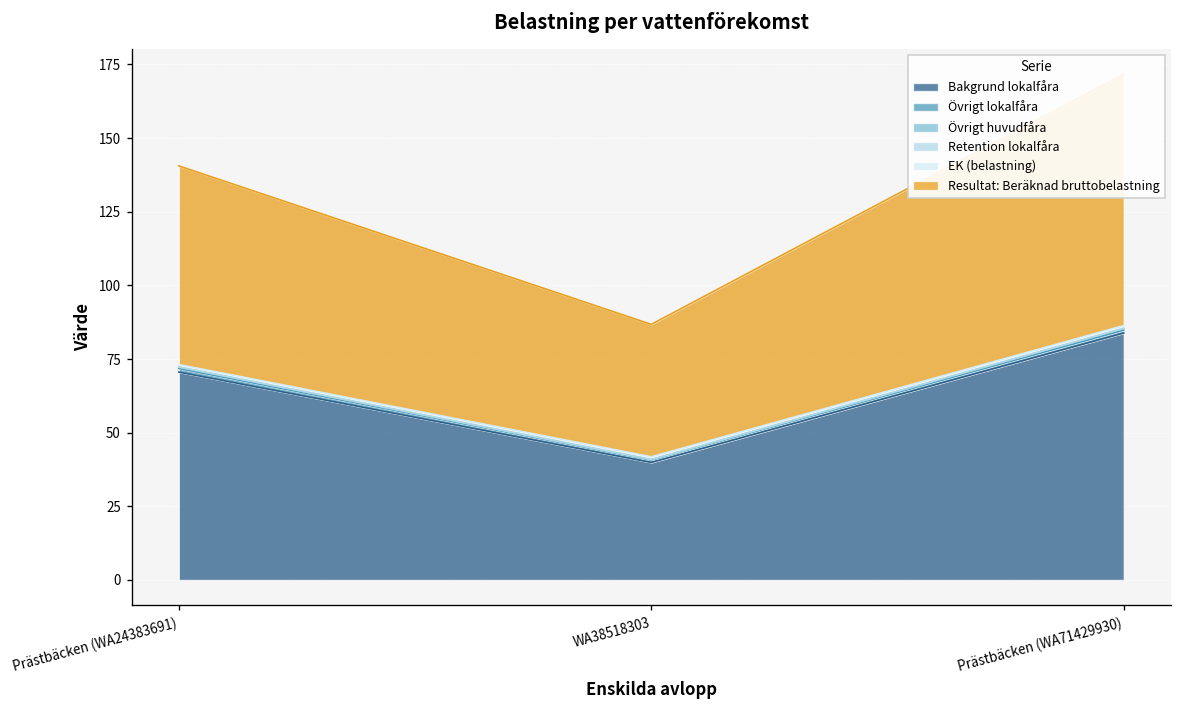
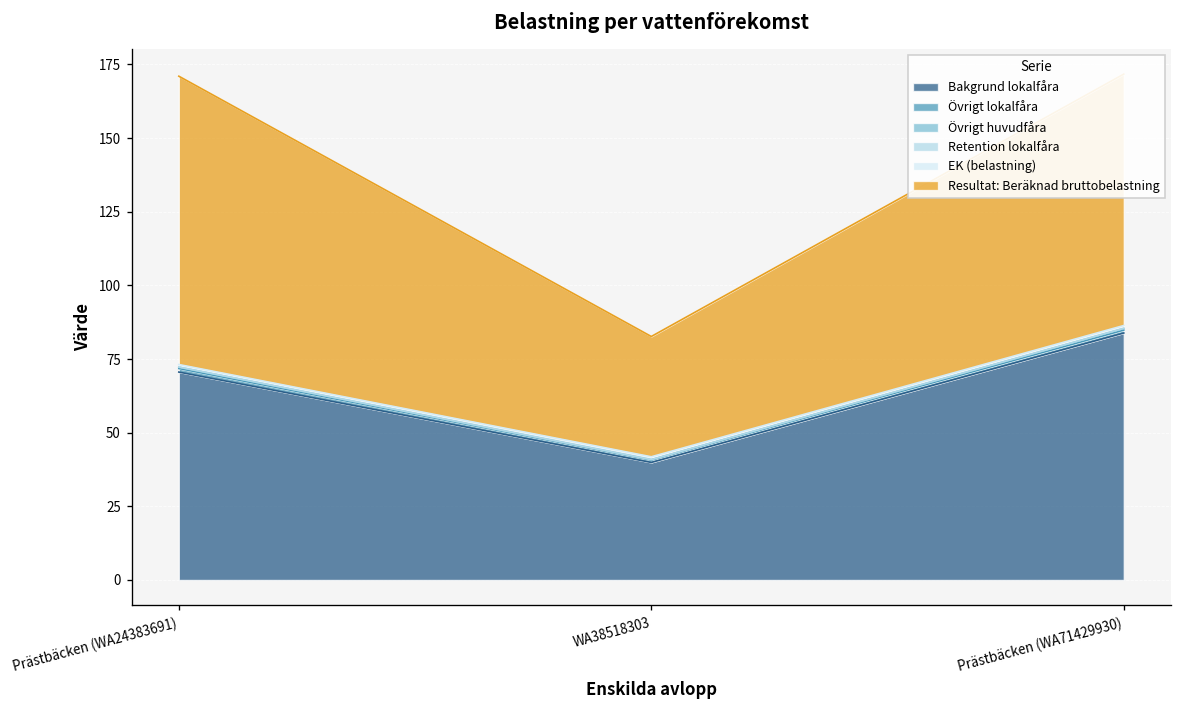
Resultat: Beräknad bruttobelastning, Prästbäcken (WA24383691): 67 -> 98
Resultat: Beräknad bruttobelastning, WA38518303: 45 -> 41
